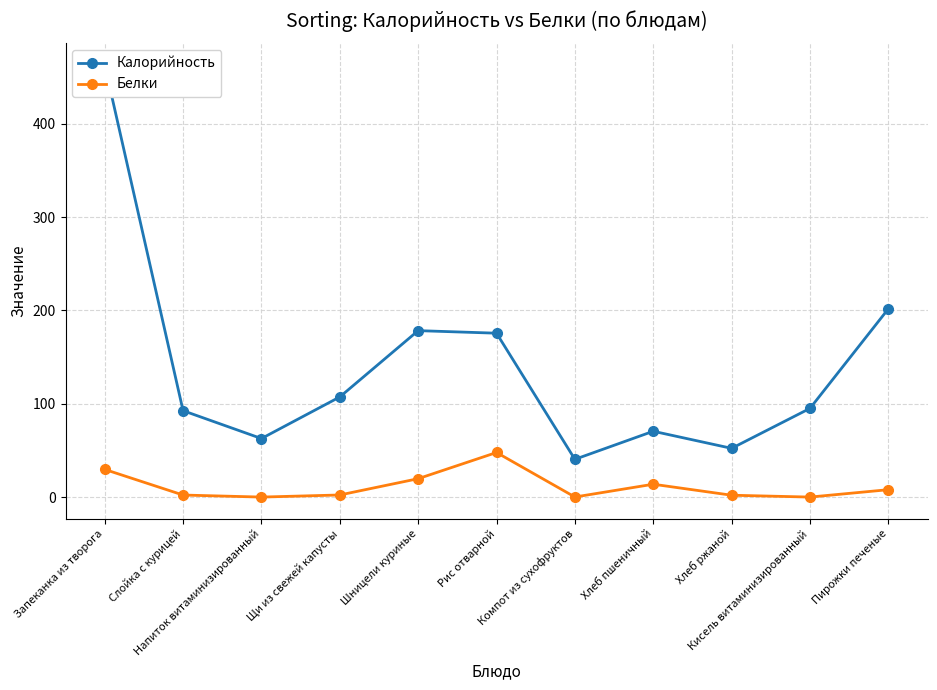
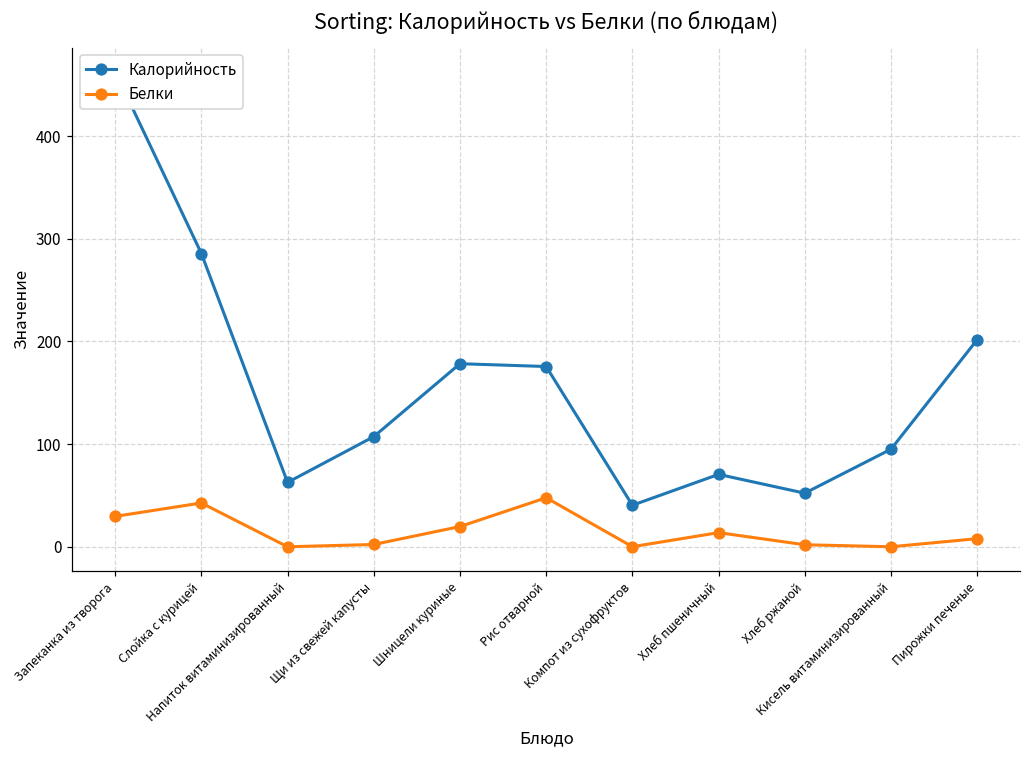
Калорийность, Слойка с курицей: 90 -> 290
Белки, Слойка с курицей: 0 -> 40
